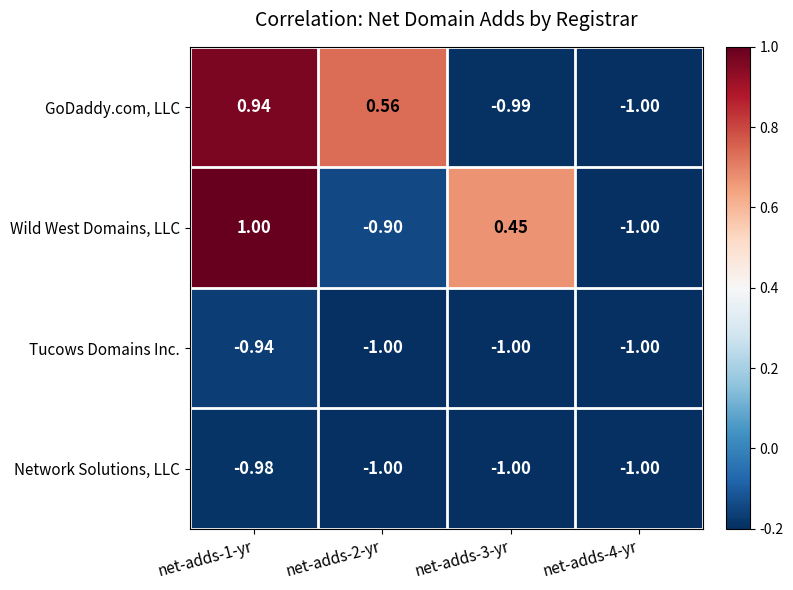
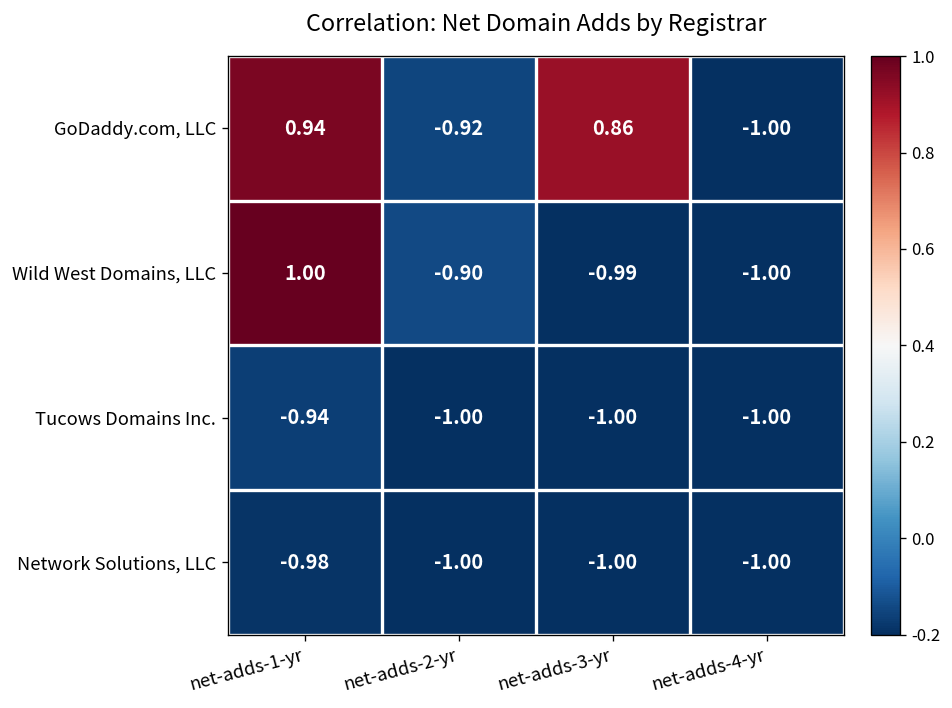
GoDaddy.com, LLC, net-adds-2-yr: 0.56 -> -0.92
GoDaddy.com, LLC, net-adds-3-yr: -0.99 -> 0.86
Wild West Domains, LLC, net-adds-3-yr: 0.45 -> -0.99
